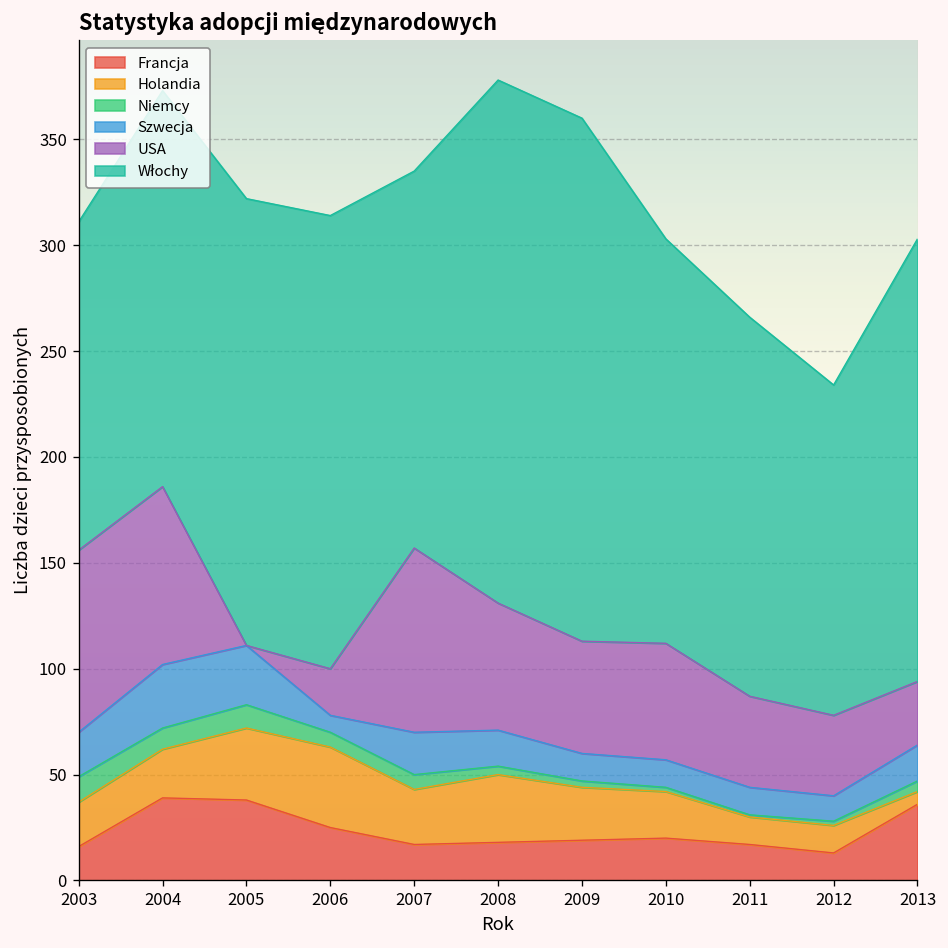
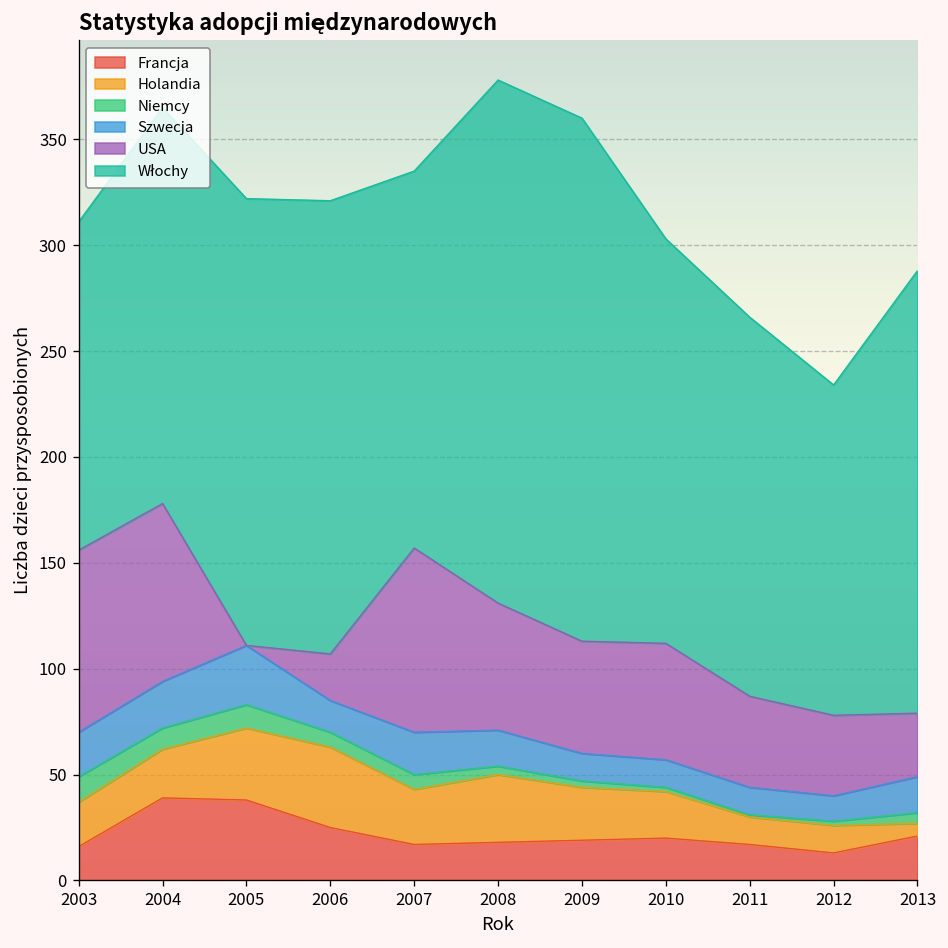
Szwecja, 2004: 30 -> 22
Szwecja, 2006: 8 -> 15
Francja, 2013: 36 -> 21
